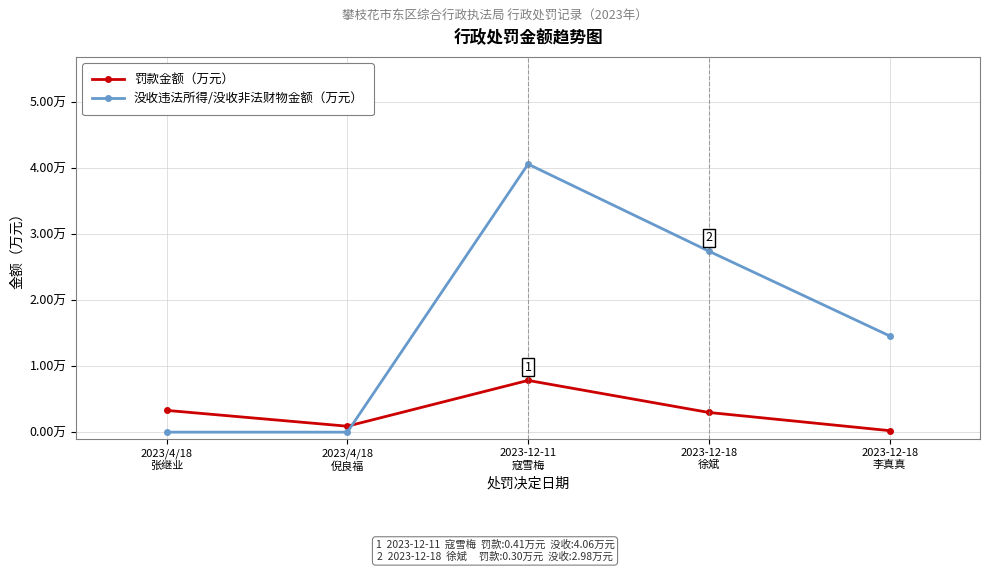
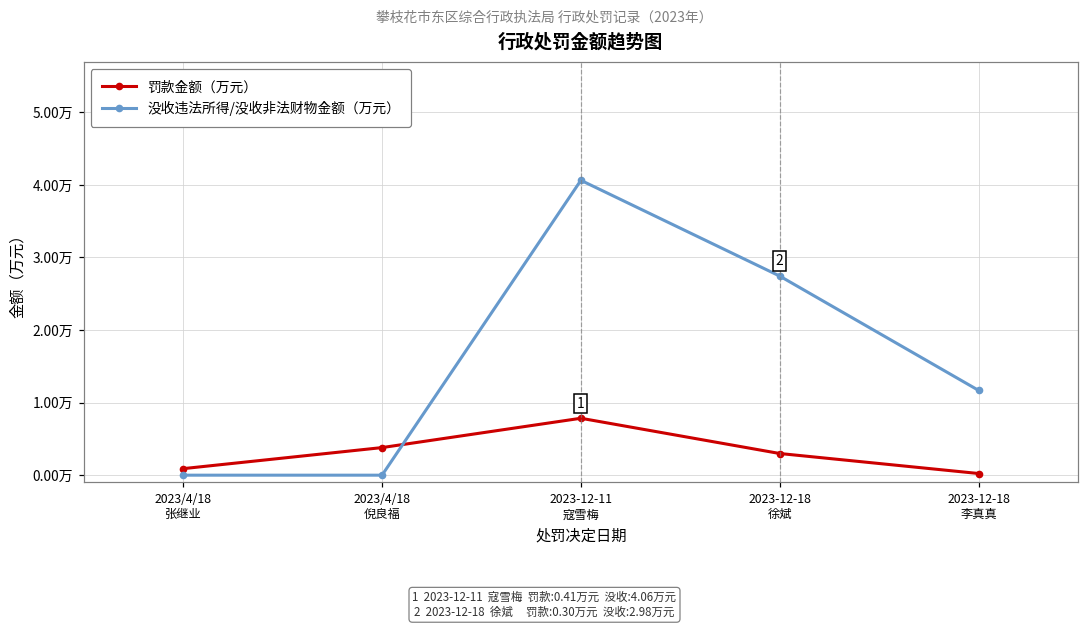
罚款金额（万元）, 2023/4/18 张继业: 0.3万 -> 0.1万
罚款金额（万元）, 2023/4/18 倪良福: 0.1万 -> 0.4万
没收违法所得/没收非法财物金额（万元）, 2023-12-18 李真真: 1.5万 -> 1.2万
